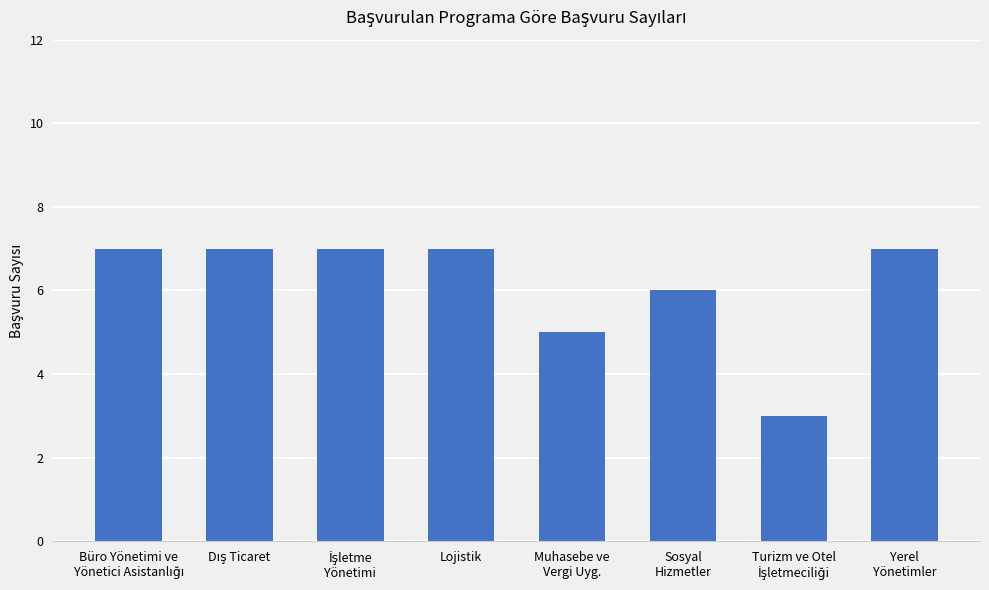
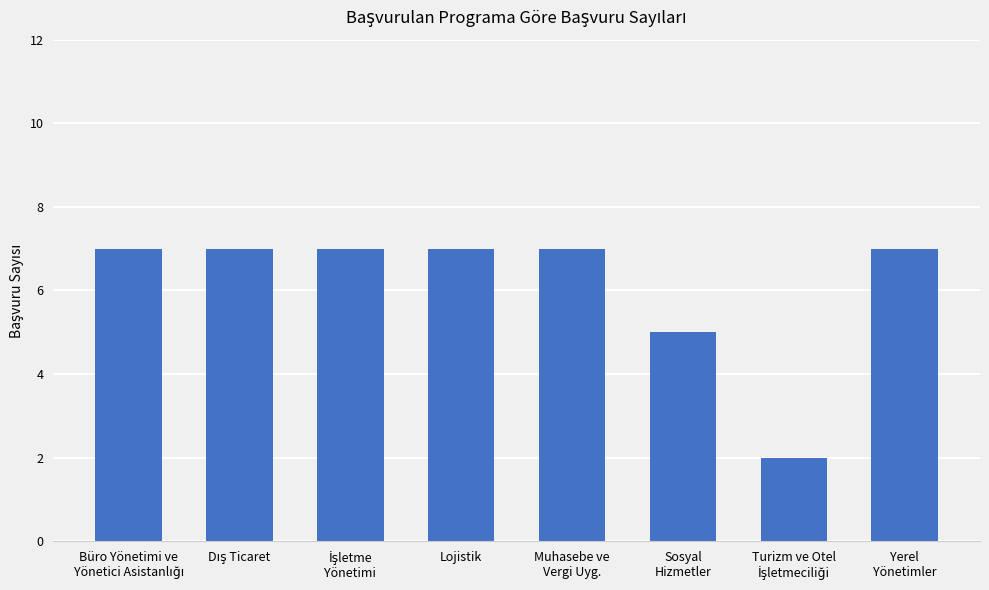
Muhasebe ve Vergi Uyg.: 5 -> 7
Sosyal Hizmetler: 6 -> 5
Turizm ve Otel İşletmeciliği: 3 -> 2
